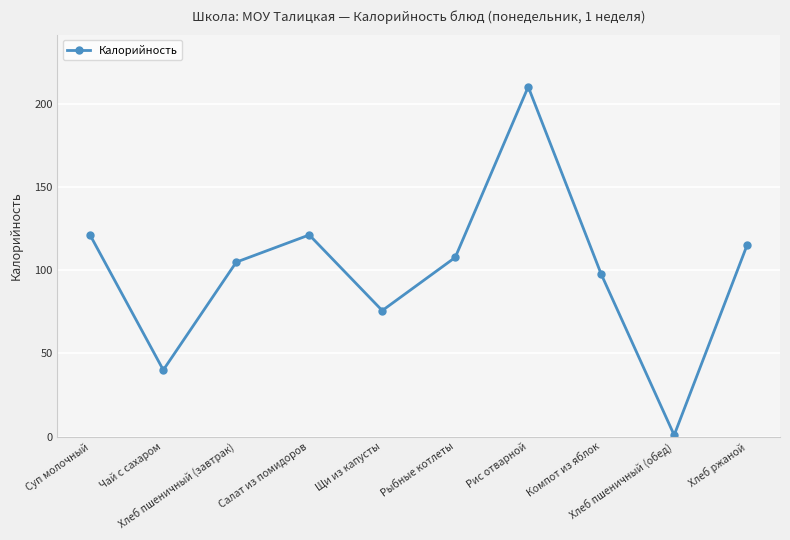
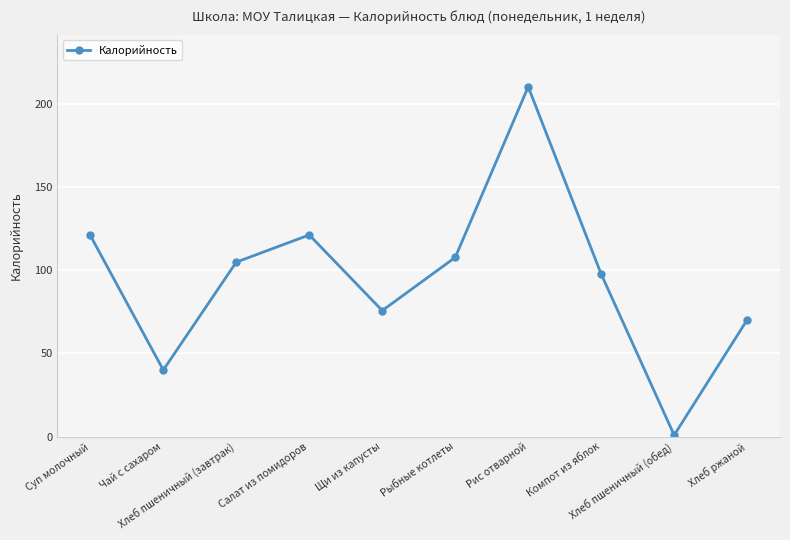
Хлеб ржаной: 115 -> 70
